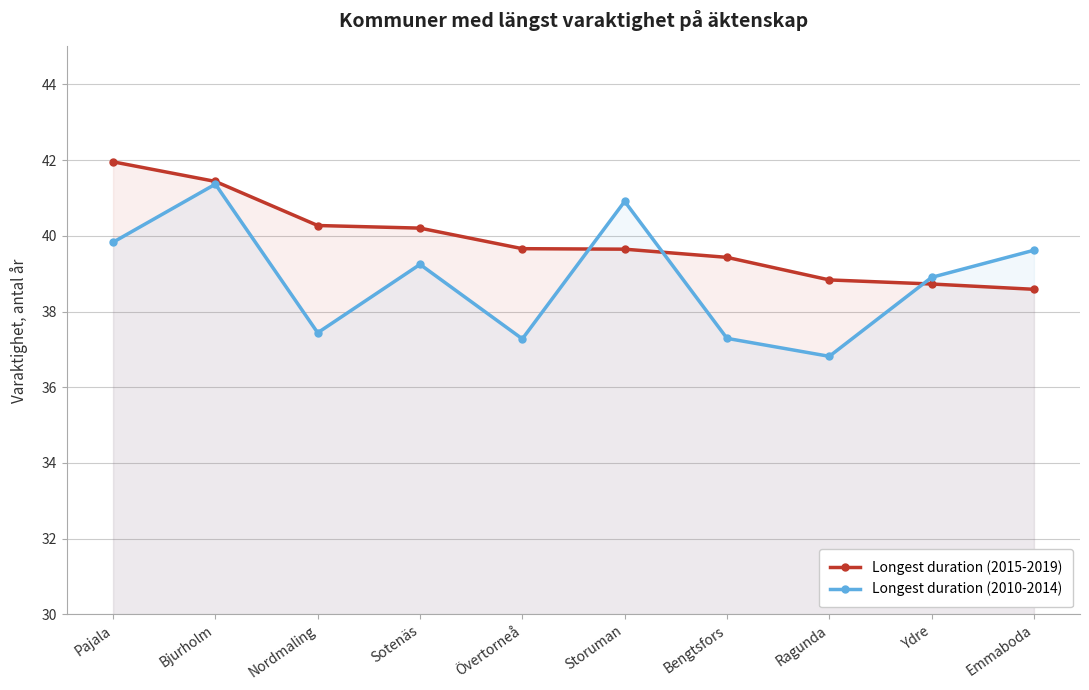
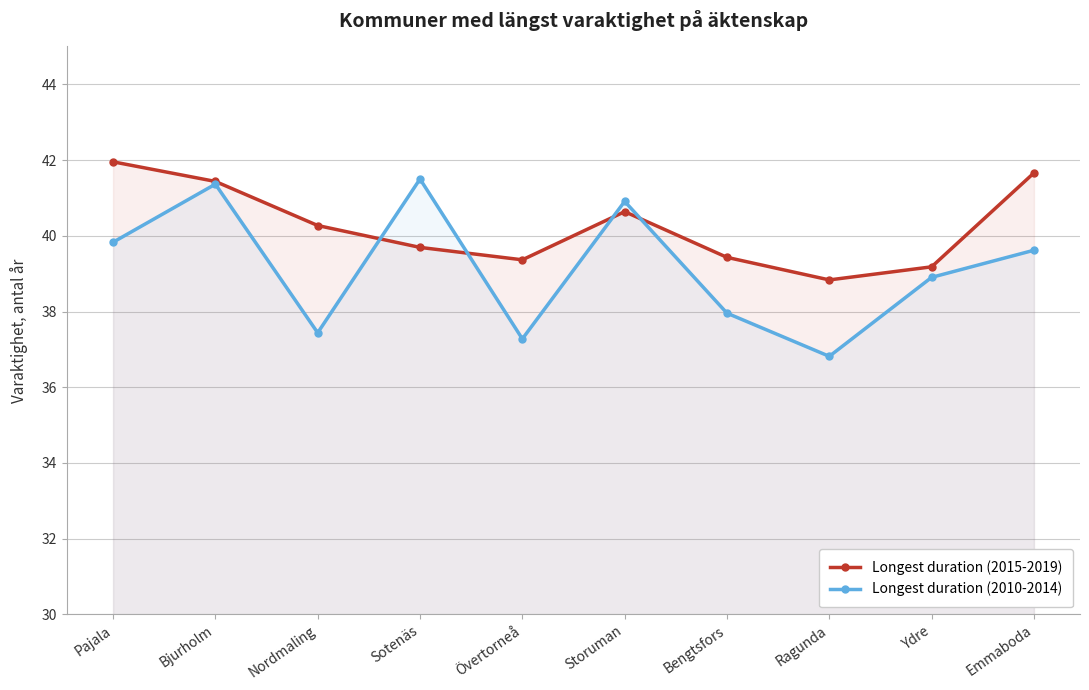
Longest duration (2015-2019), Sotenäs: 40.2 -> 39.7
Longest duration (2010-2014), Sotenäs: 39.2 -> 41.5
Longest duration (2015-2019), Övertorneå: 39.7 -> 39.4
Longest duration (2015-2019), Storuman: 39.6 -> 40.6
Longest duration (2010-2014), Bengtsfors: 37.3 -> 38.0
Longest duration (2015-2019), Ydre: 38.7 -> 39.2
Longest duration (2015-2019), Emmaboda: 38.6 -> 41.7
